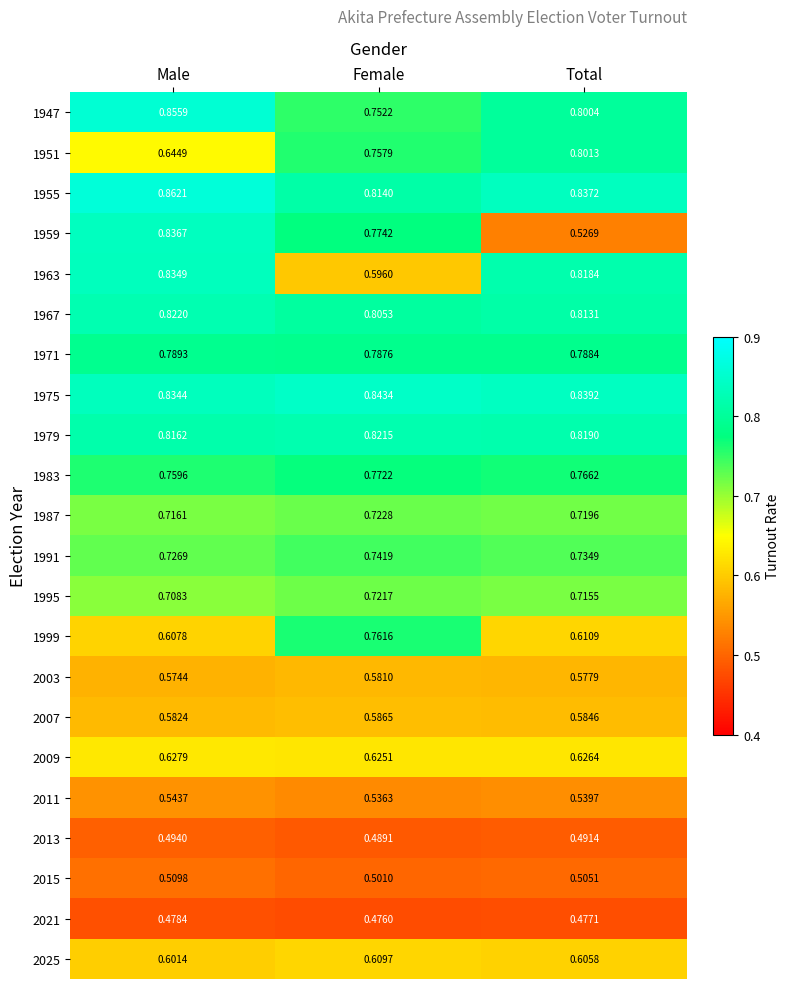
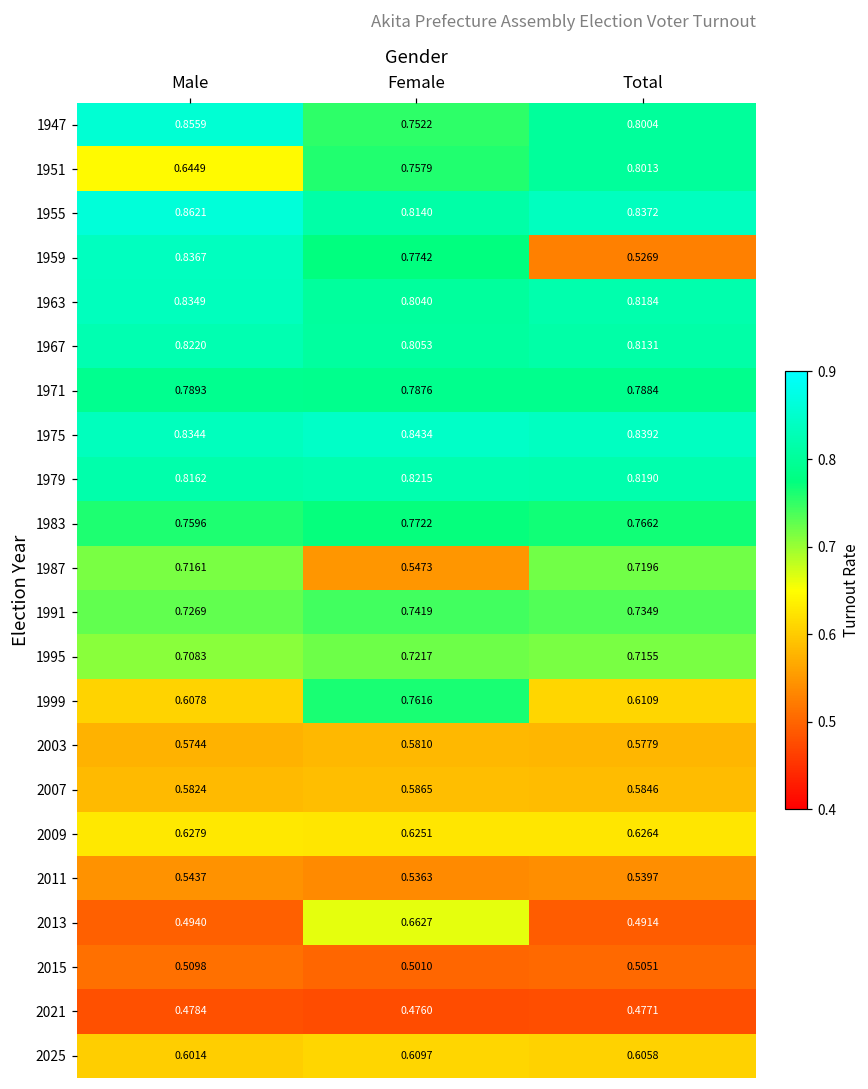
1963, Female: 0.5960 -> 0.8040
1987, Female: 0.7228 -> 0.5473
2013, Female: 0.4891 -> 0.6627
